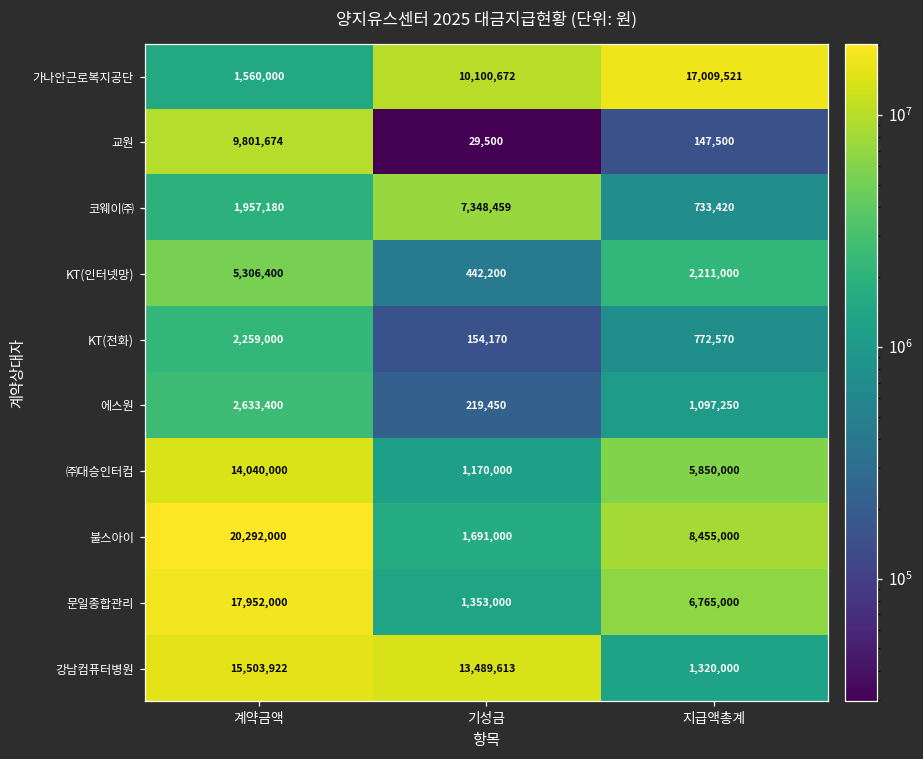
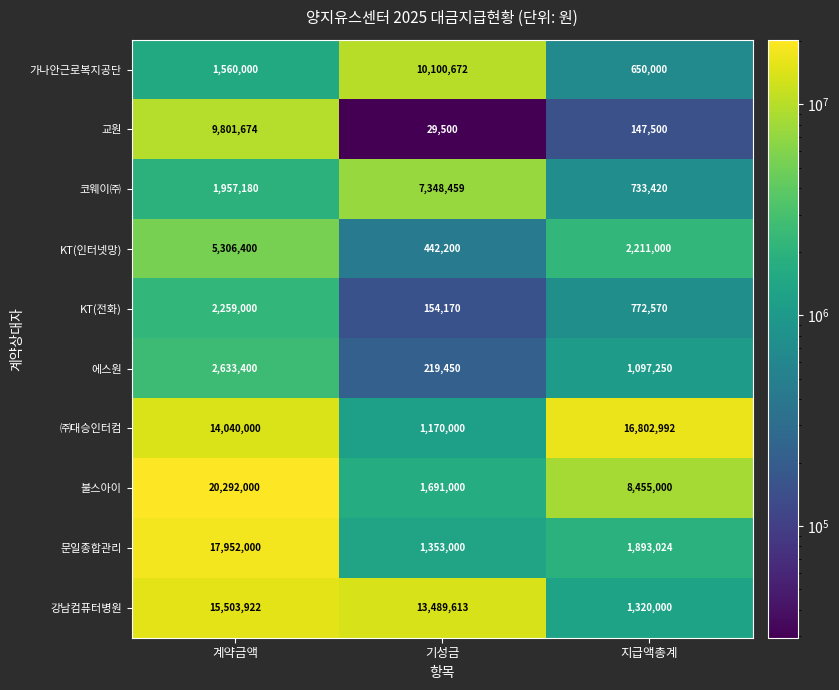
가나안근로복지공단, 지급액총계: 17,009,521 -> 650,000
㈜대승인터컴, 지급액총계: 5,850,000 -> 16,802,992
문일종합관리, 지급액총계: 6,765,000 -> 1,893,024
